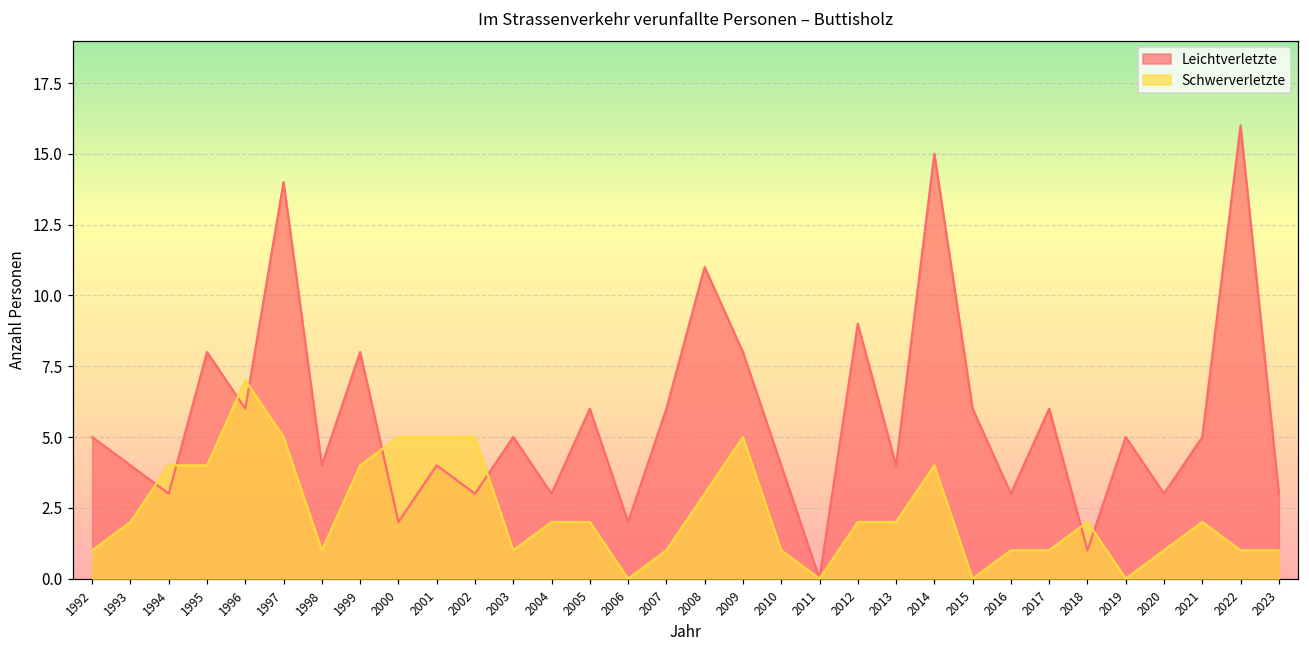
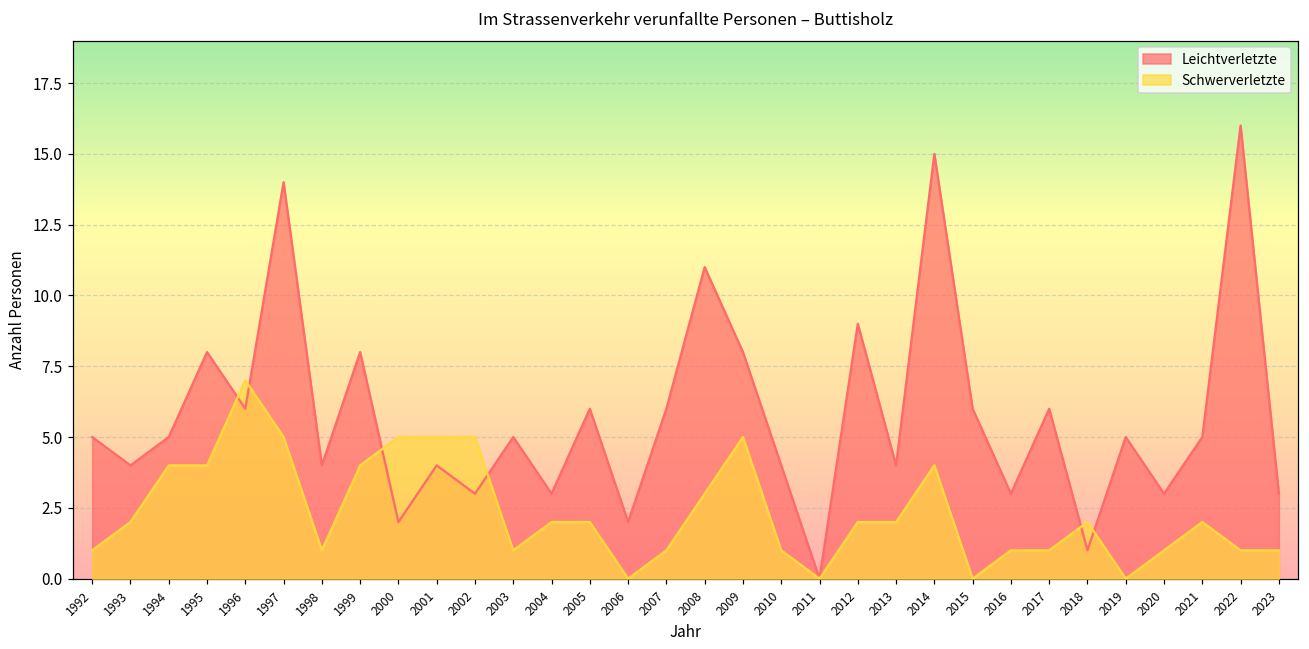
Leichtverletzte, 1994: 3 -> 5
